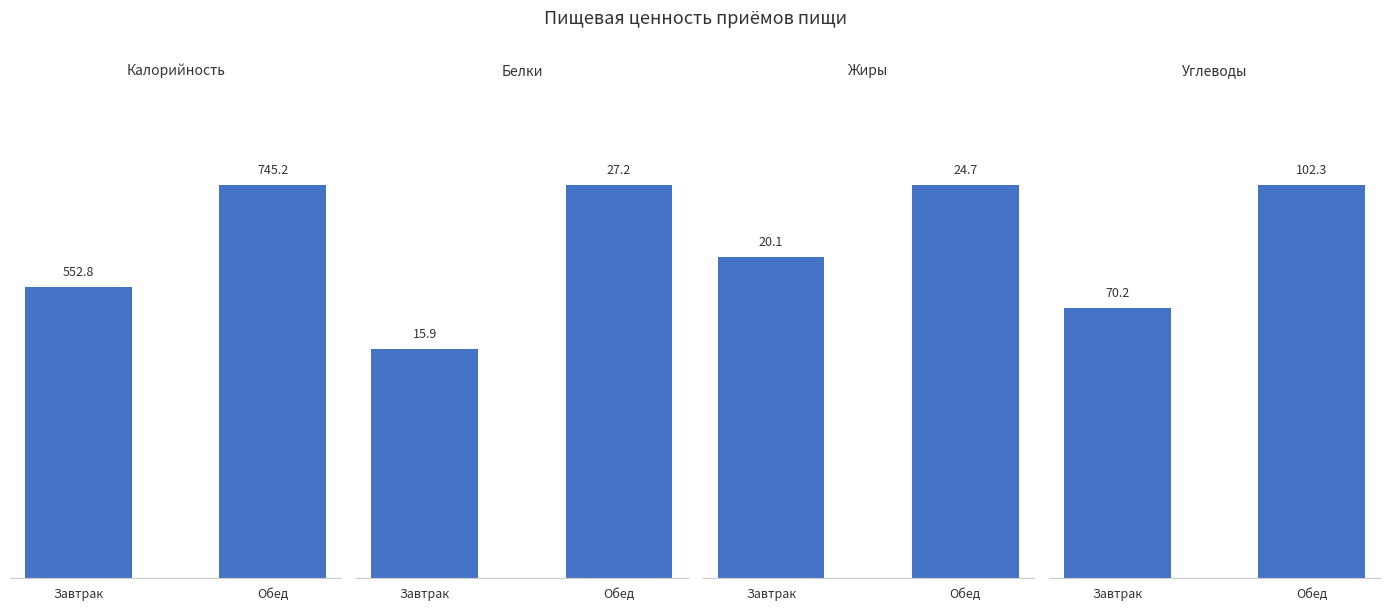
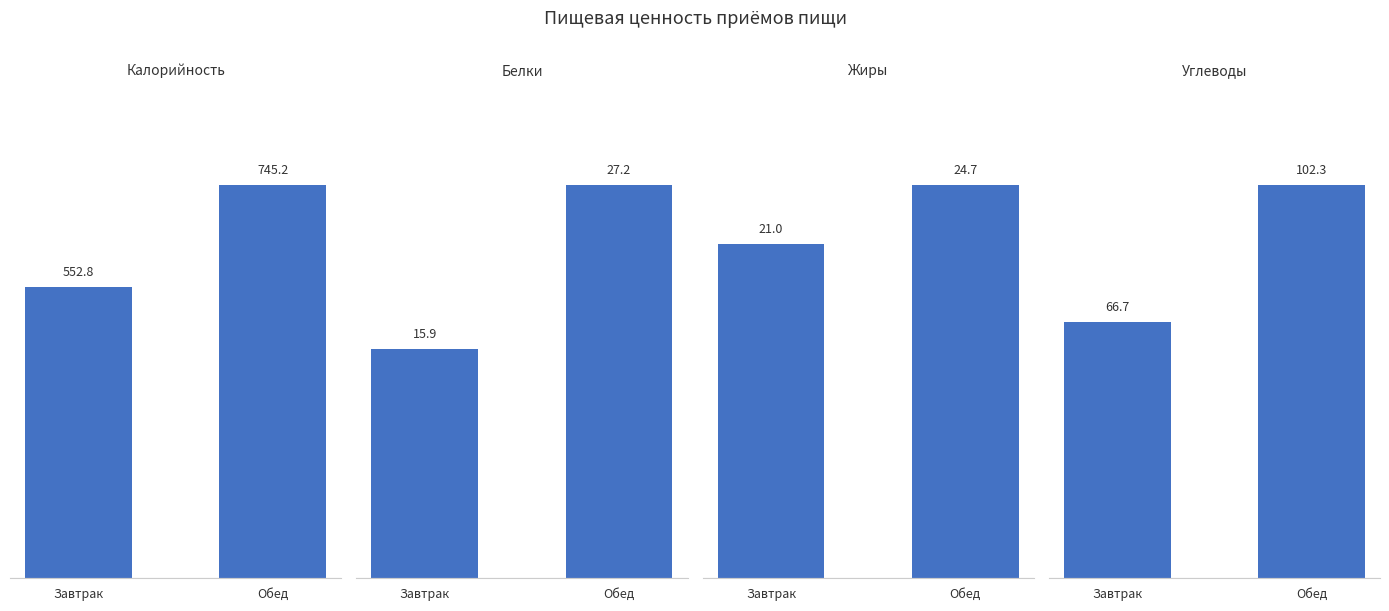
Жиры, Завтрак: 20.1 -> 21.0
Углеводы, Завтрак: 70.2 -> 66.7
